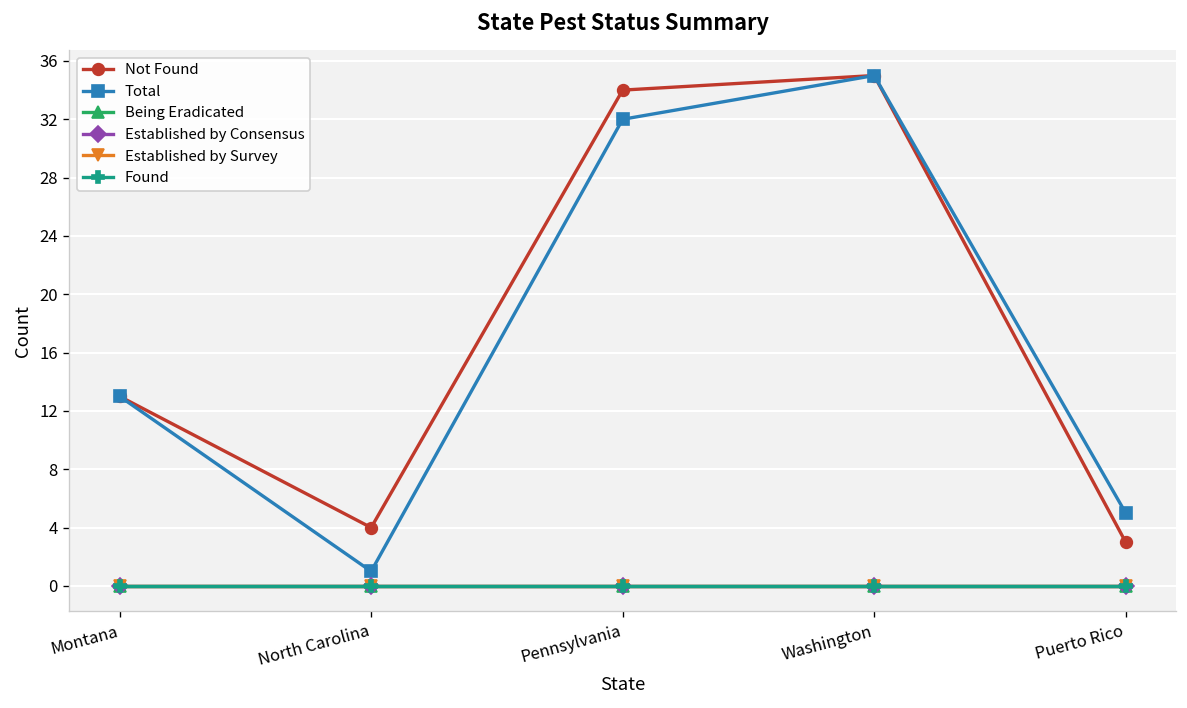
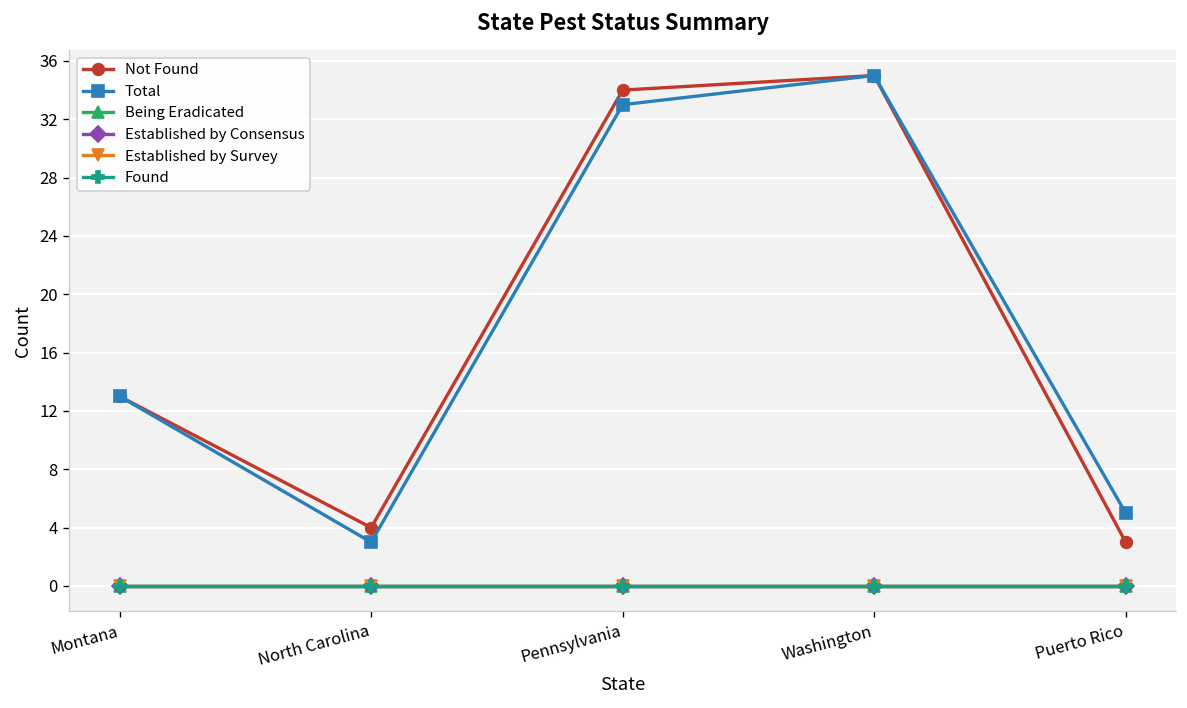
Total, North Carolina: 1 -> 3
Total, Pennsylvania: 32 -> 33
